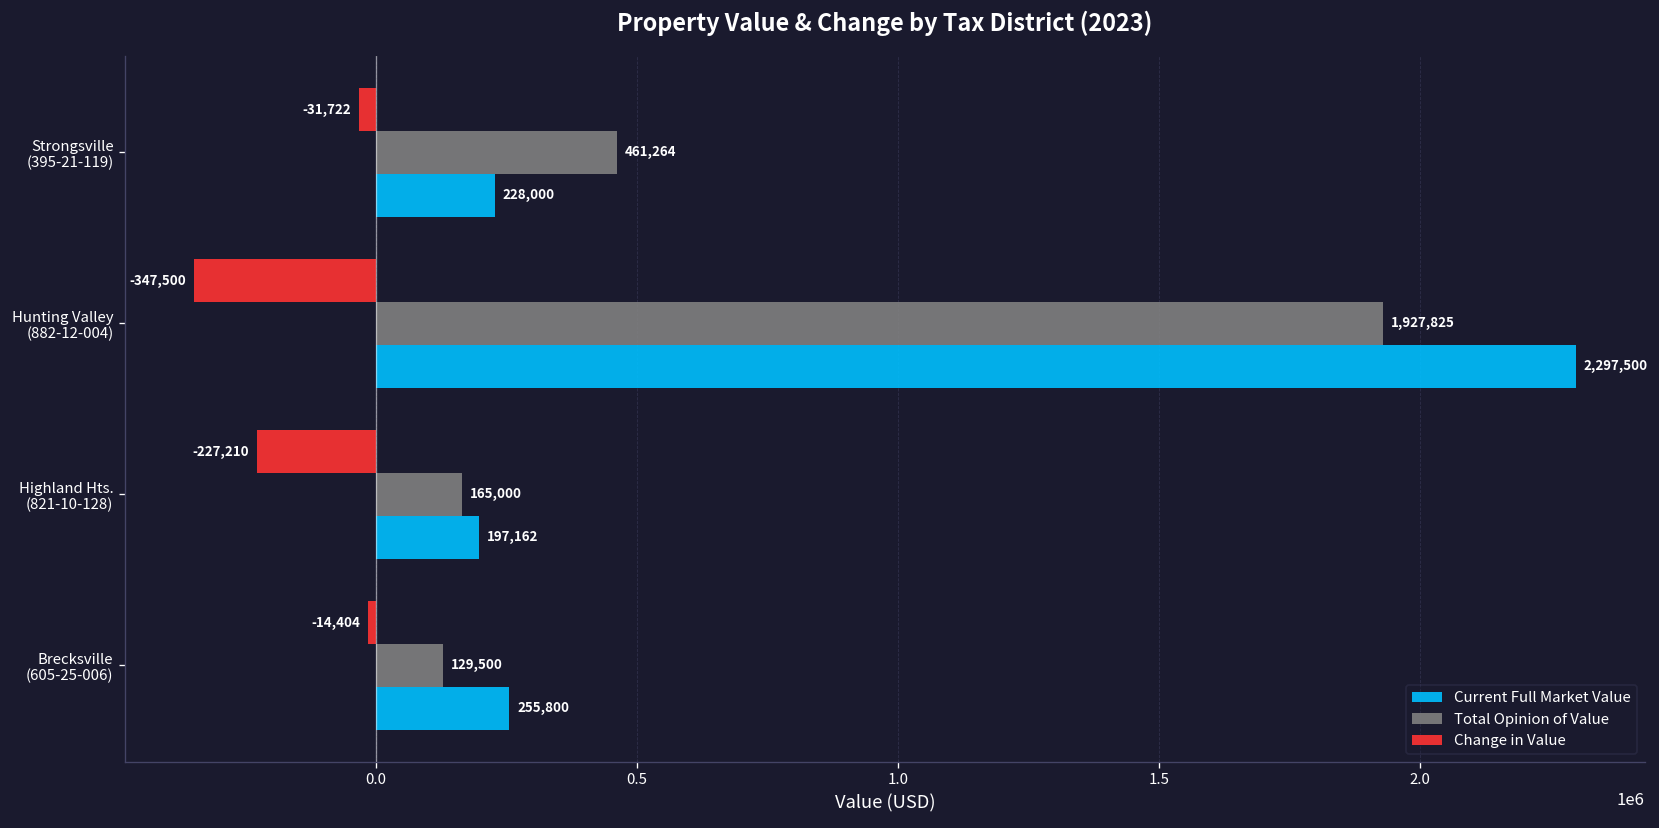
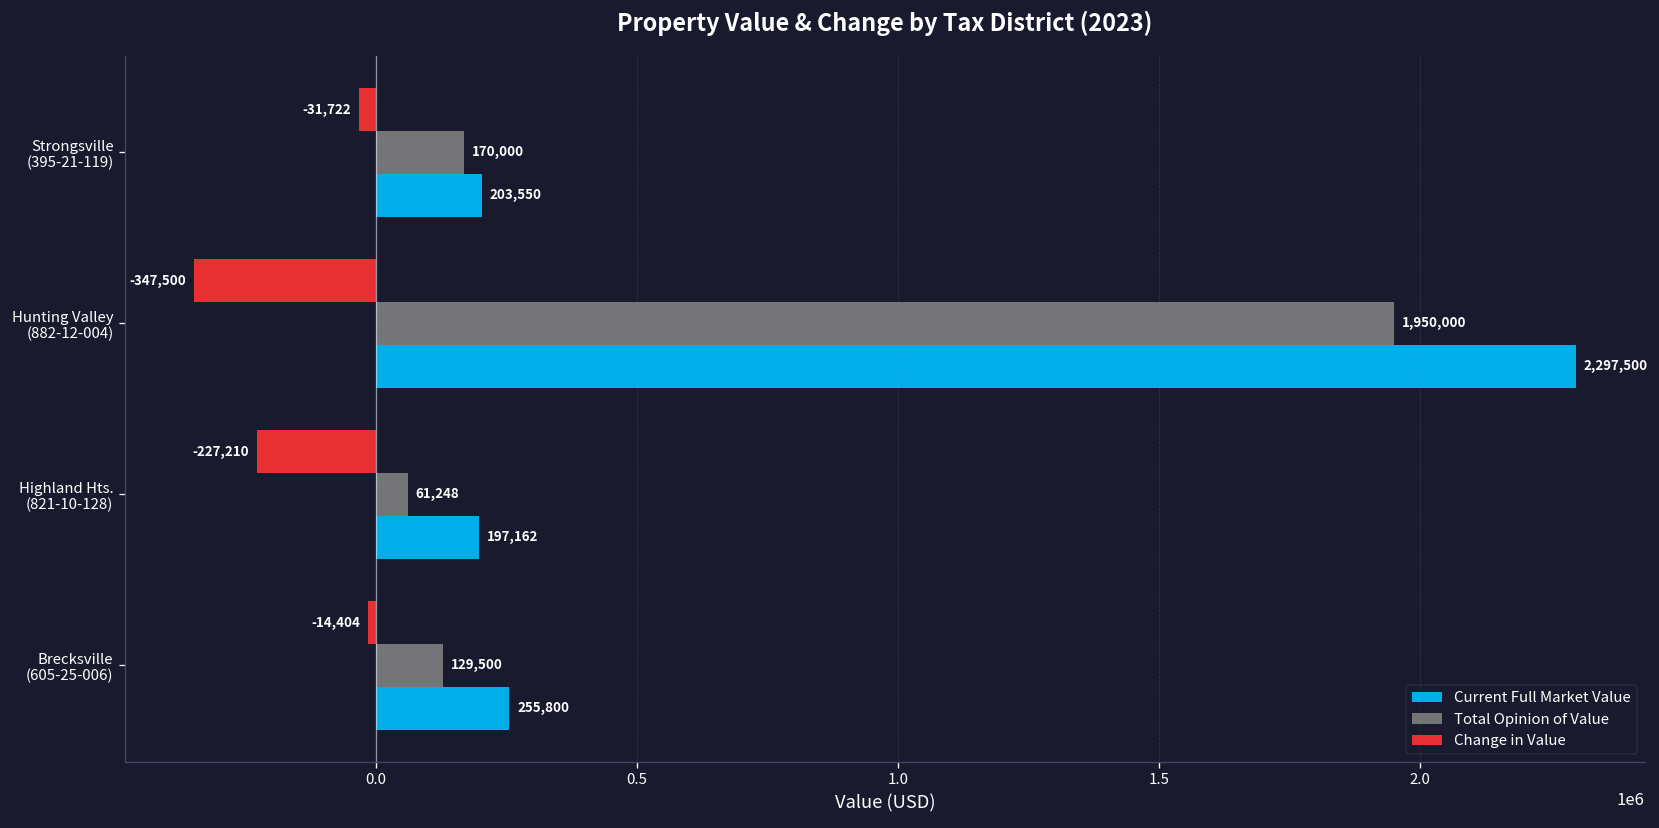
Total Opinion of Value, Strongsville (395-21-119): 461,264 -> 170,000
Current Full Market Value, Strongsville (395-21-119): 228,000 -> 203,550
Total Opinion of Value, Hunting Valley (882-12-004): 1,927,825 -> 1,950,000
Total Opinion of Value, Highland Hts. (821-10-128): 165,000 -> 61,248
